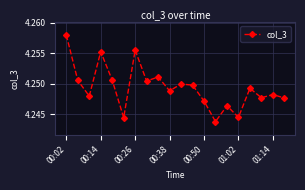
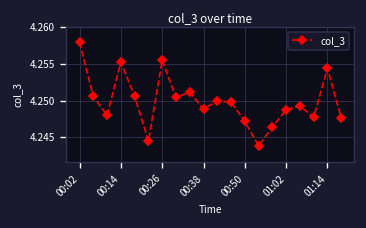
01:02: 4.245 -> 4.249
01:14: 4.248 -> 4.254
